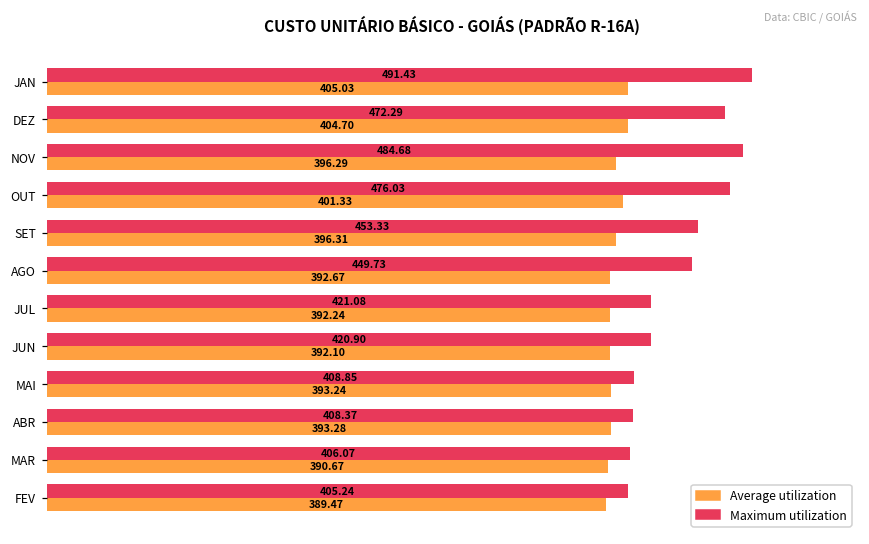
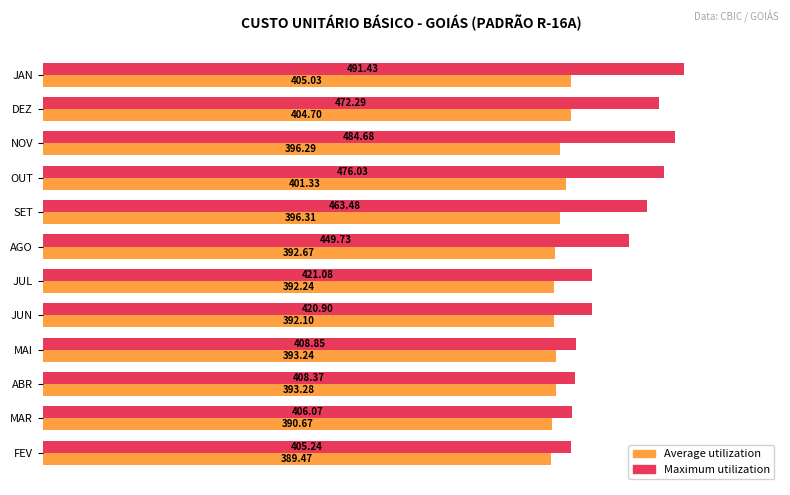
Maximum utilization, SET: 453.33 -> 463.48
